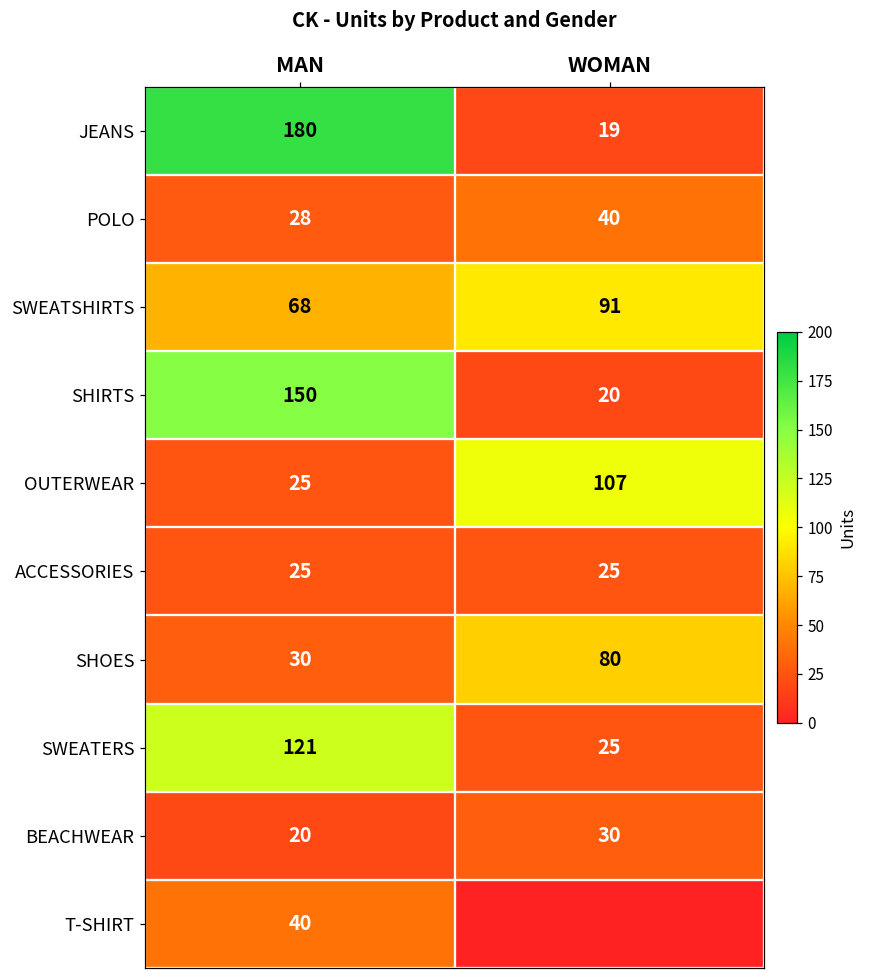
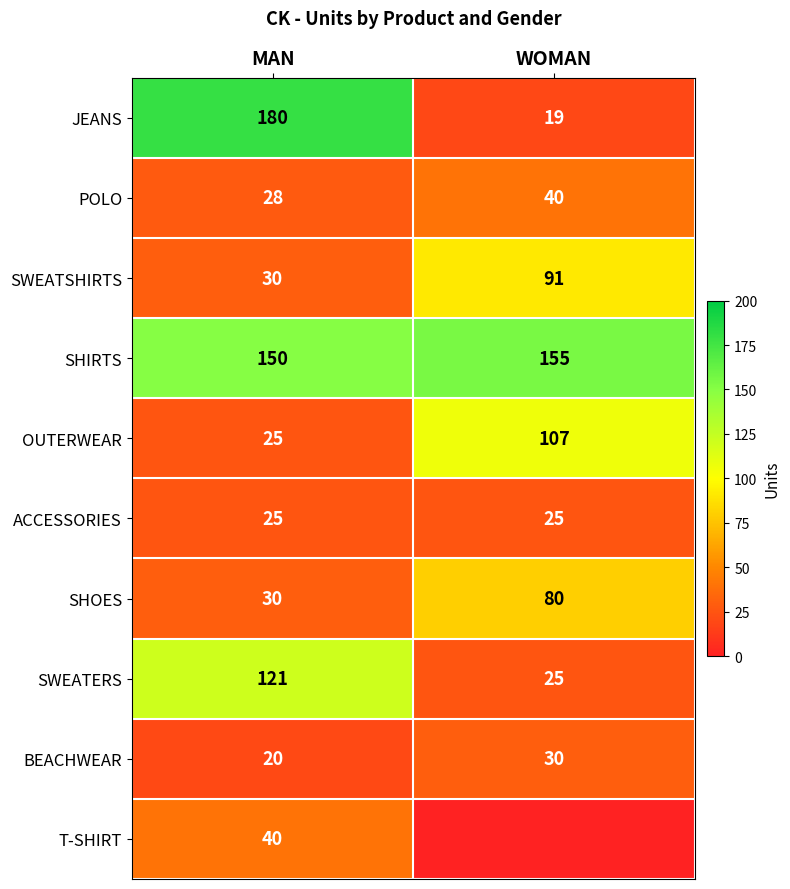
SWEATSHIRTS, MAN: 68 -> 30
SHIRTS, WOMAN: 20 -> 155
